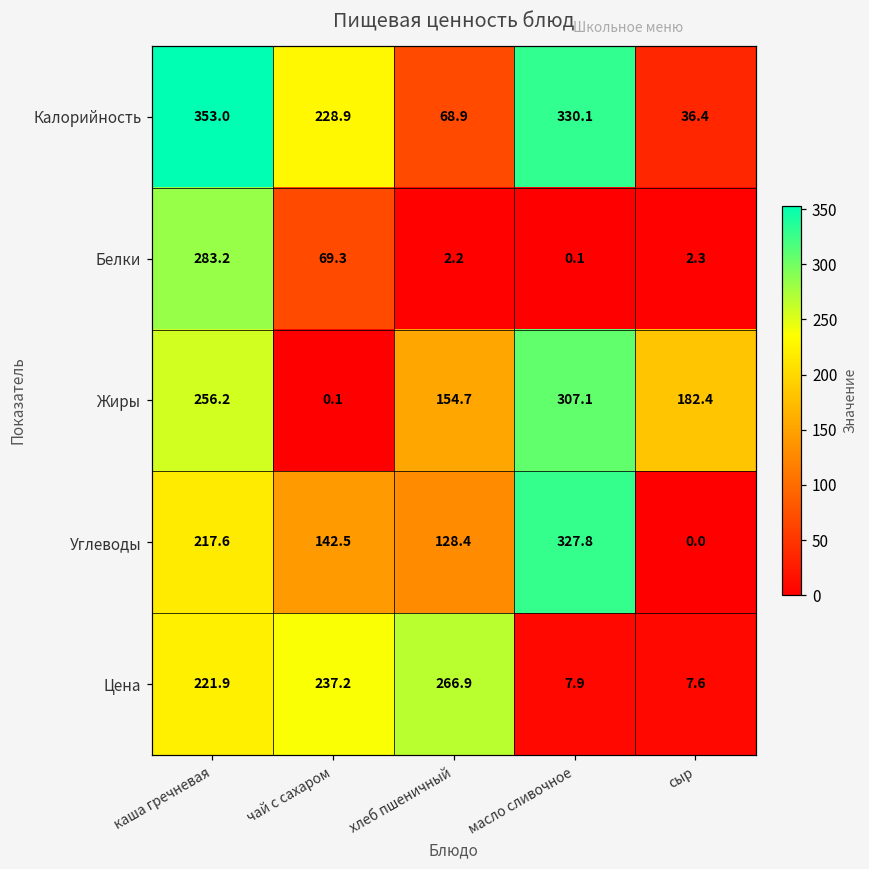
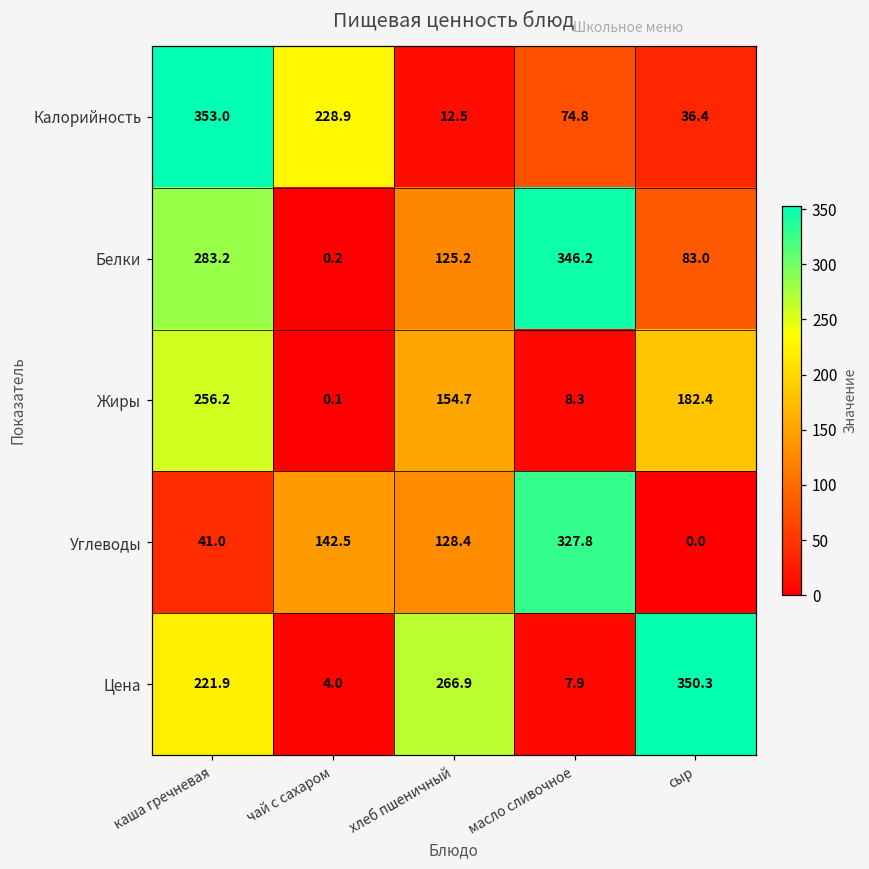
Калорийность, хлеб пшеничный: 68.9 -> 12.5
Калорийность, масло сливочное: 330.1 -> 74.8
Белки, чай с сахаром: 69.3 -> 0.2
Белки, хлеб пшеничный: 2.2 -> 125.2
Белки, масло сливочное: 0.1 -> 346.2
Белки, сыр: 2.3 -> 83.0
Жиры, масло сливочное: 307.1 -> 8.3
Углеводы, каша гречневая: 217.6 -> 41.0
Цена, чай с сахаром: 237.2 -> 4.0
Цена, сыр: 7.6 -> 350.3
